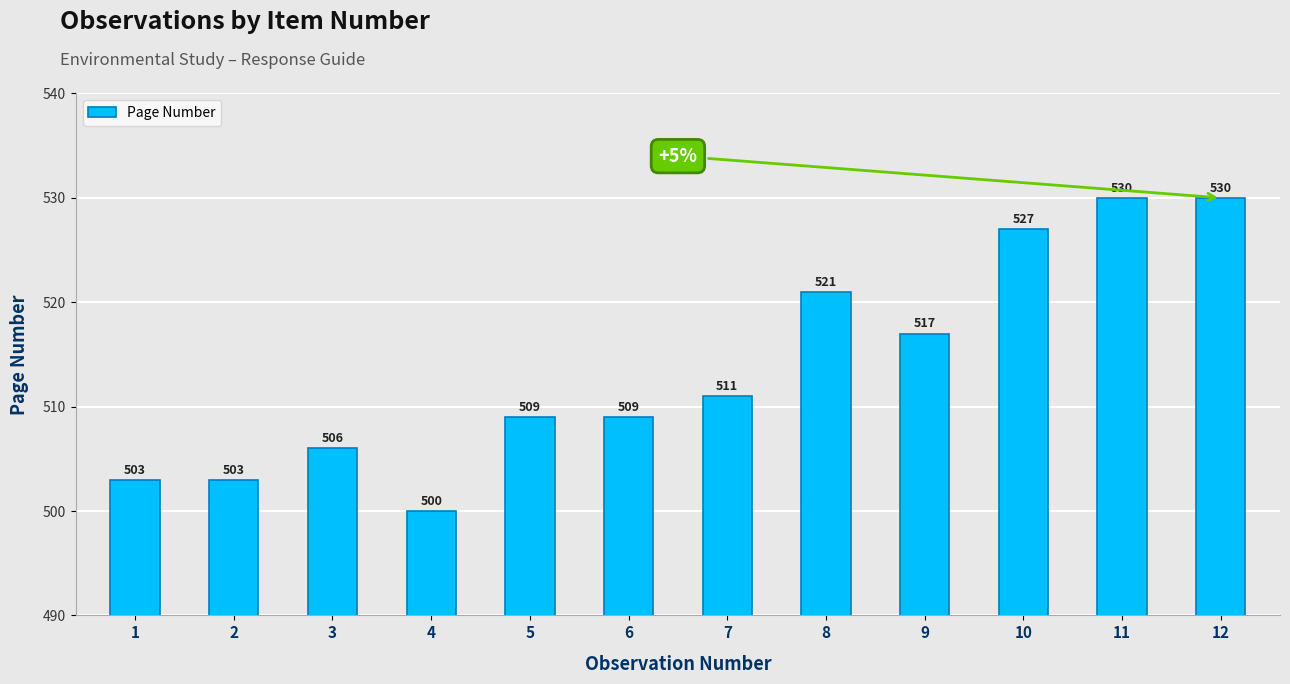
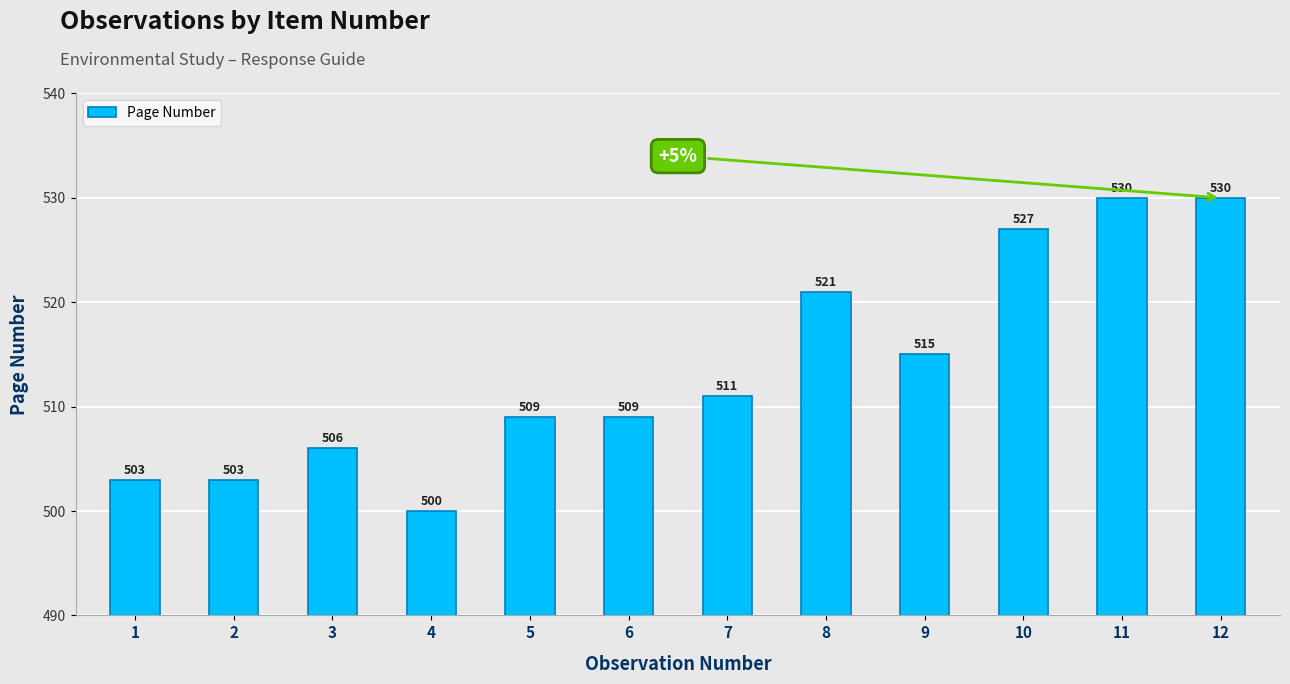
9: 517 -> 515
